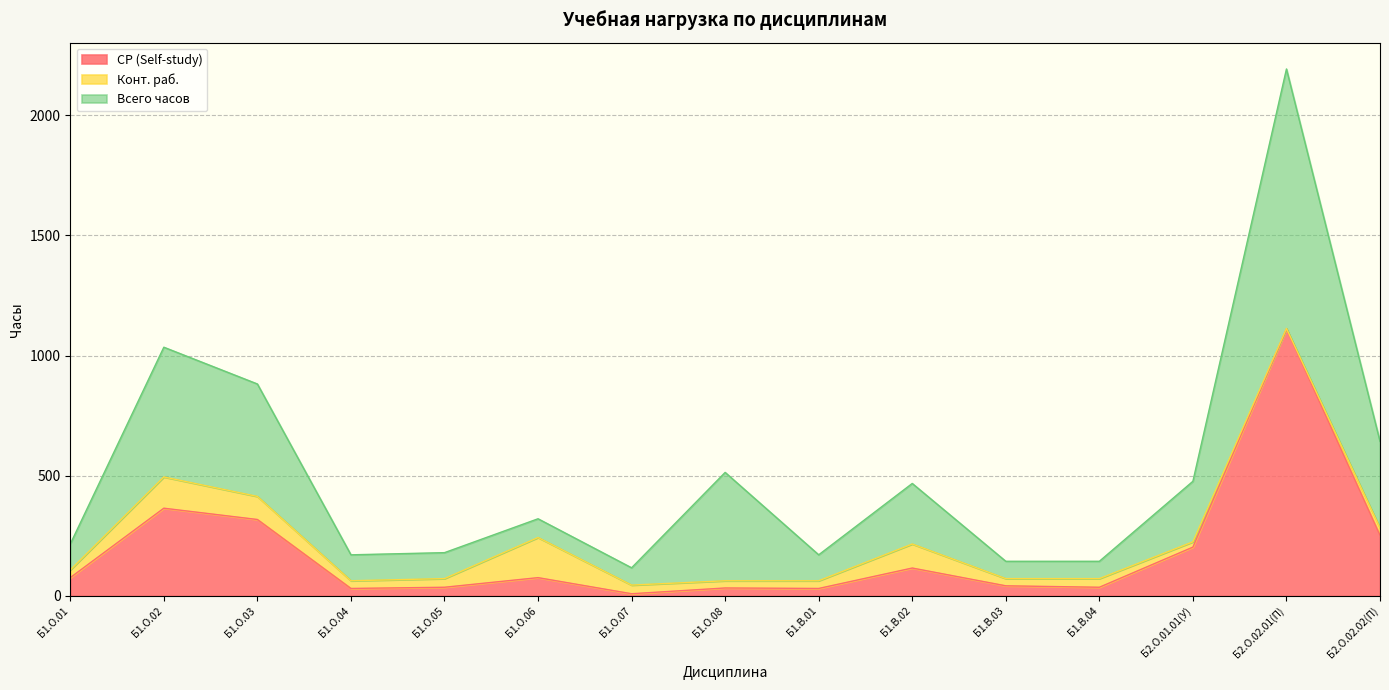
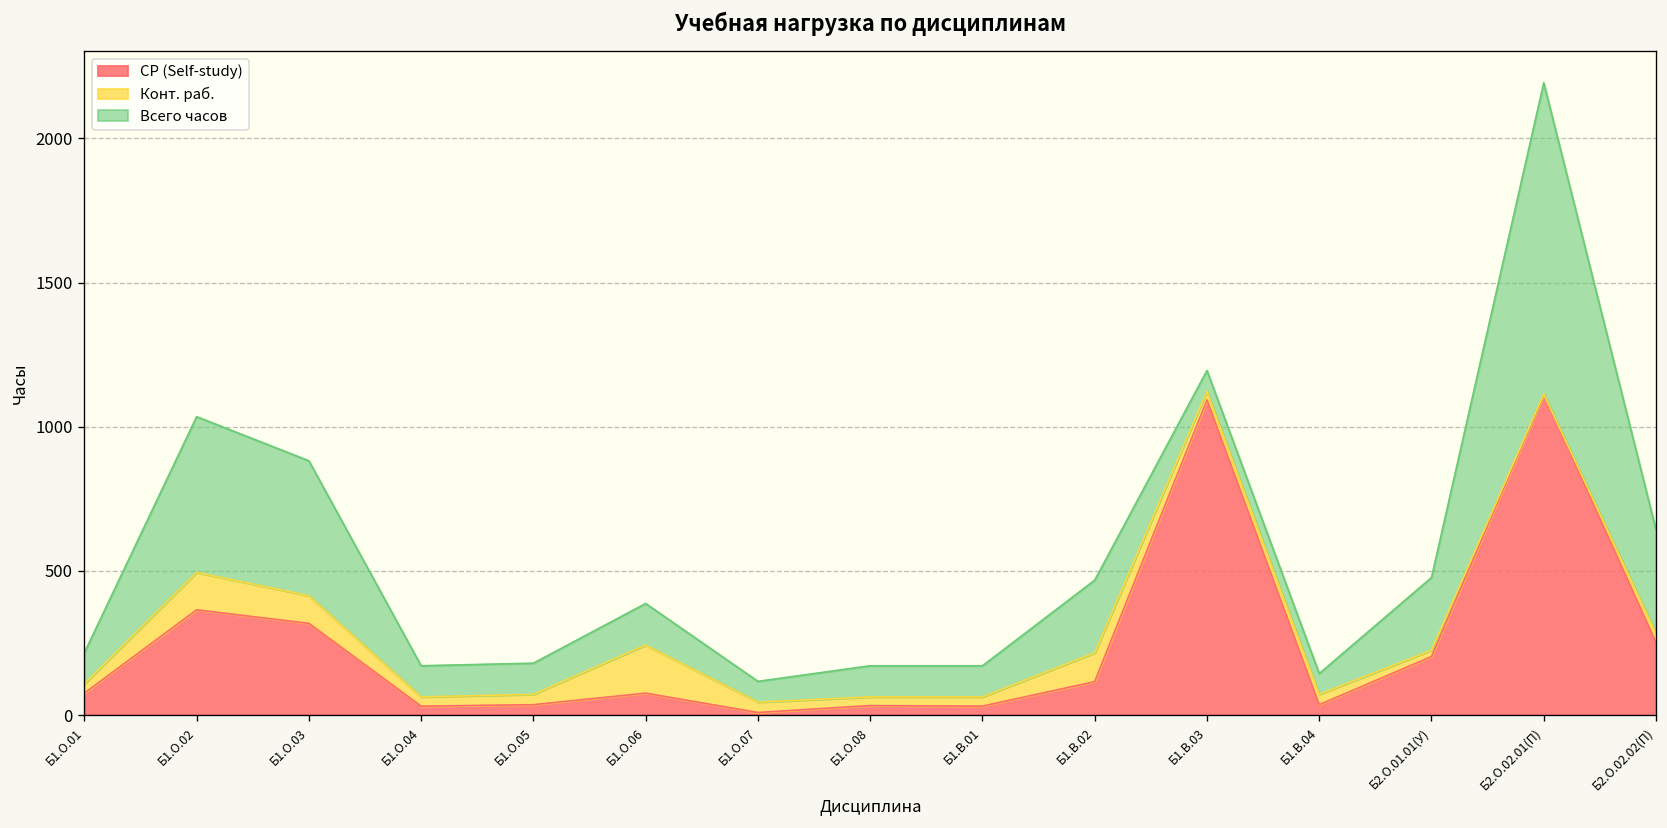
Всего часов, Б1.О.06: 80 -> 140
Всего часов, Б1.О.08: 450 -> 110
СР (Self-study), Б1.В.03: 40 -> 1090
